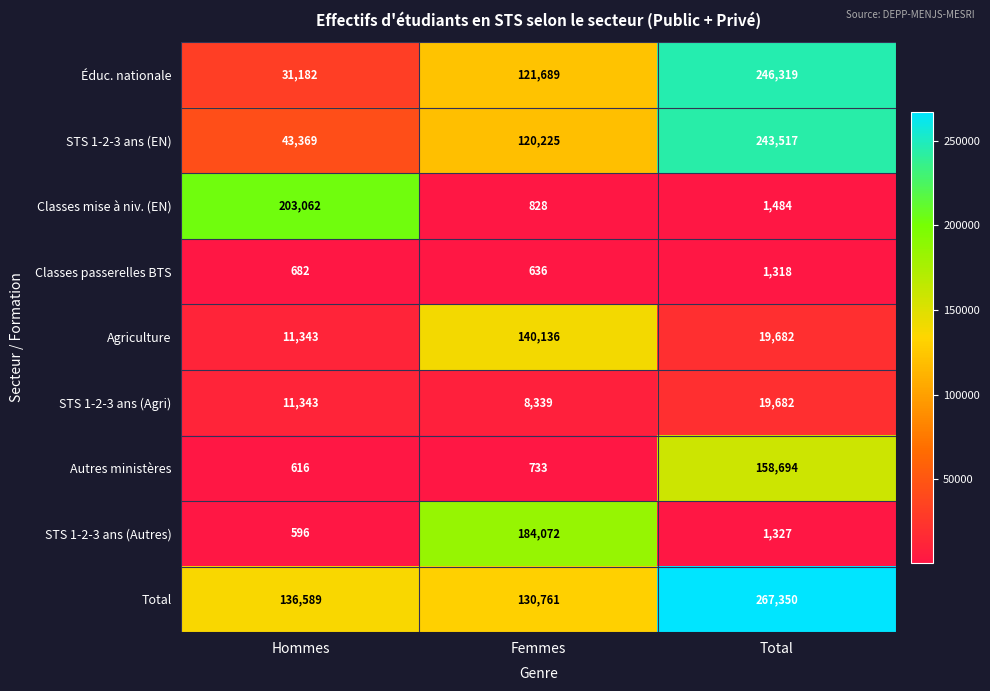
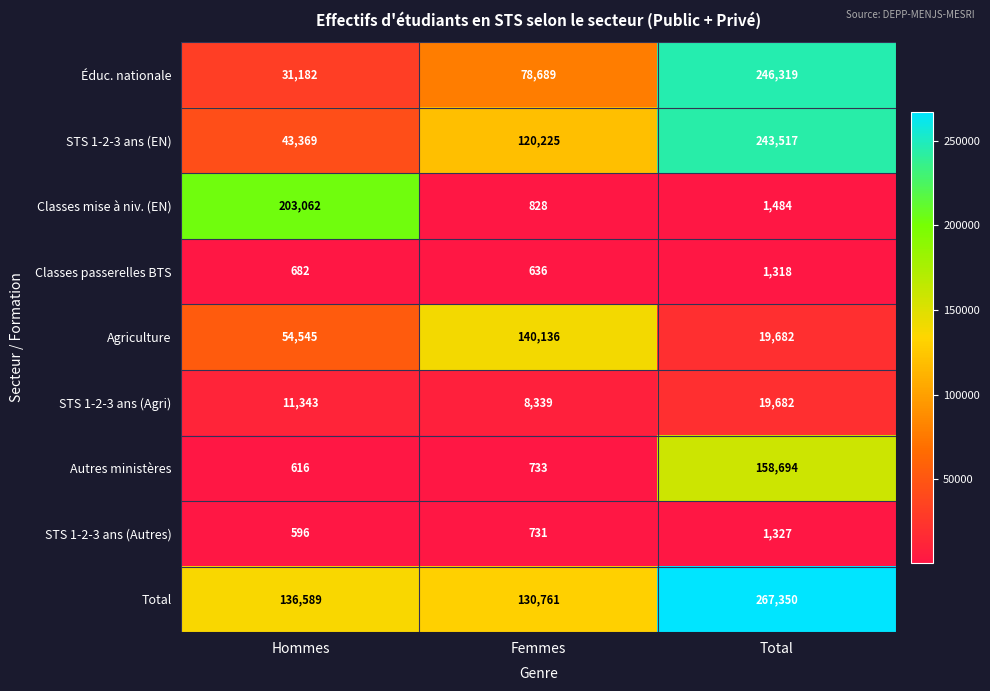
Éduc. nationale, Femmes: 121,689 -> 78,689
Agriculture, Hommes: 11,343 -> 54,545
STS 1-2-3 ans (Autres), Femmes: 184,072 -> 731
